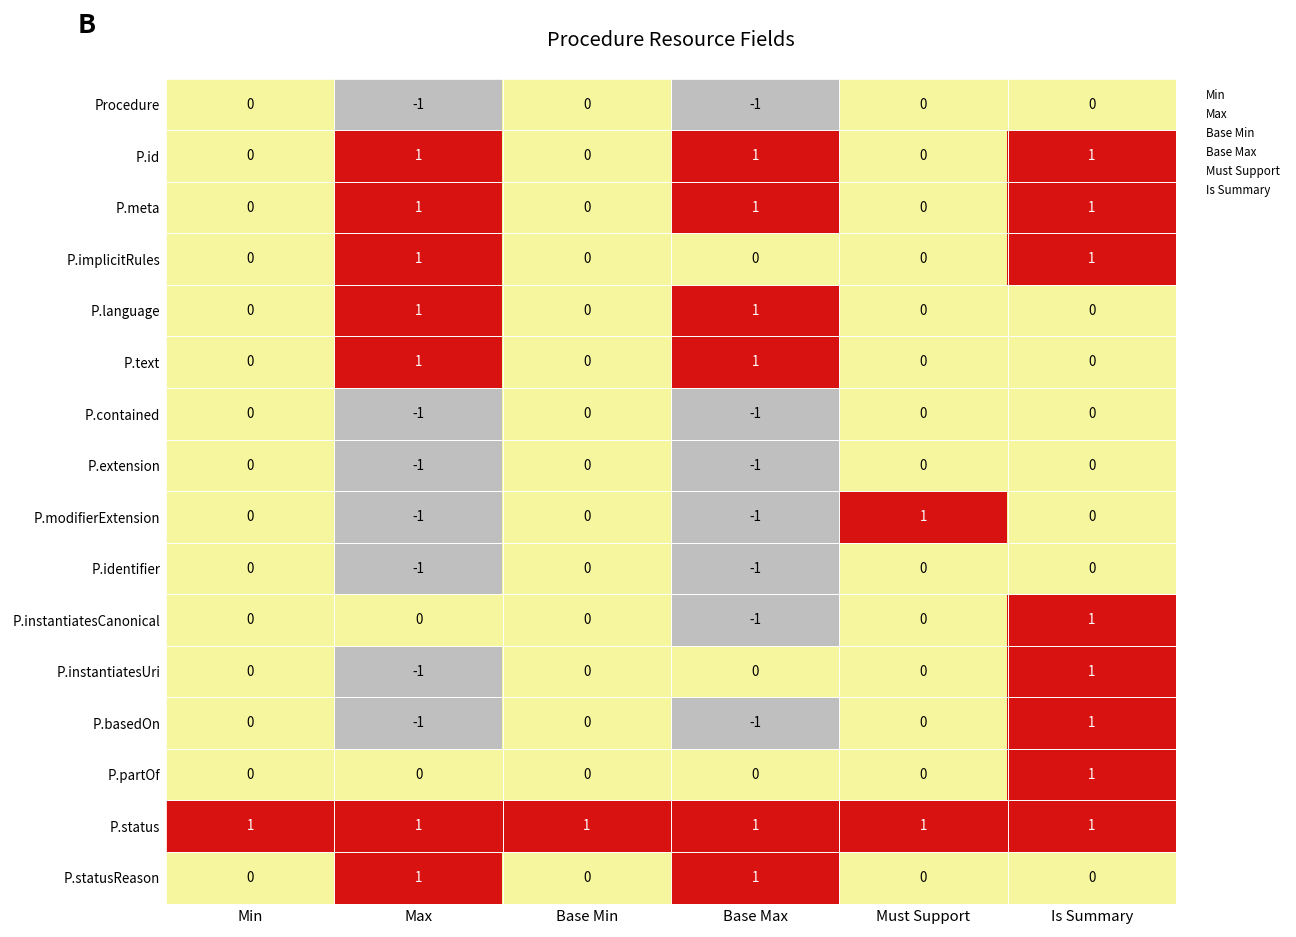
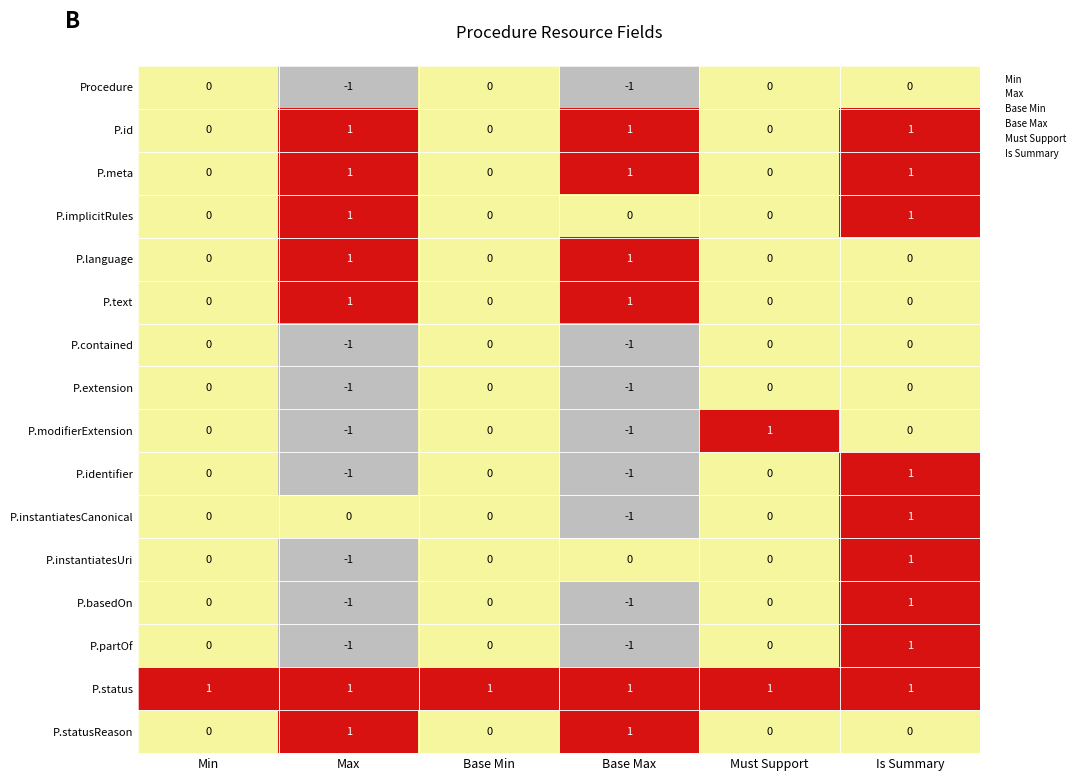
P.identifier, Is Summary: 0 -> 1
P.partOf, Max: 0 -> -1
P.partOf, Base Max: 0 -> -1
